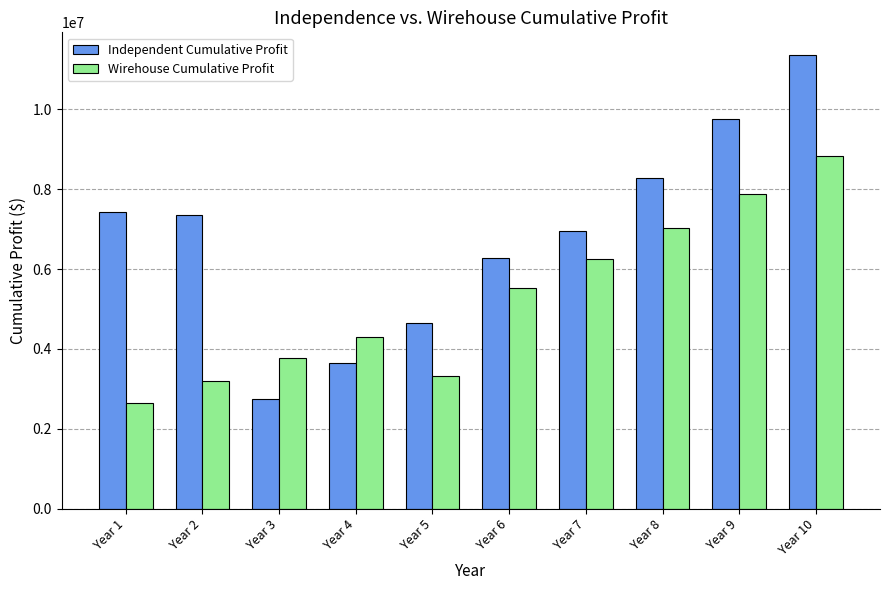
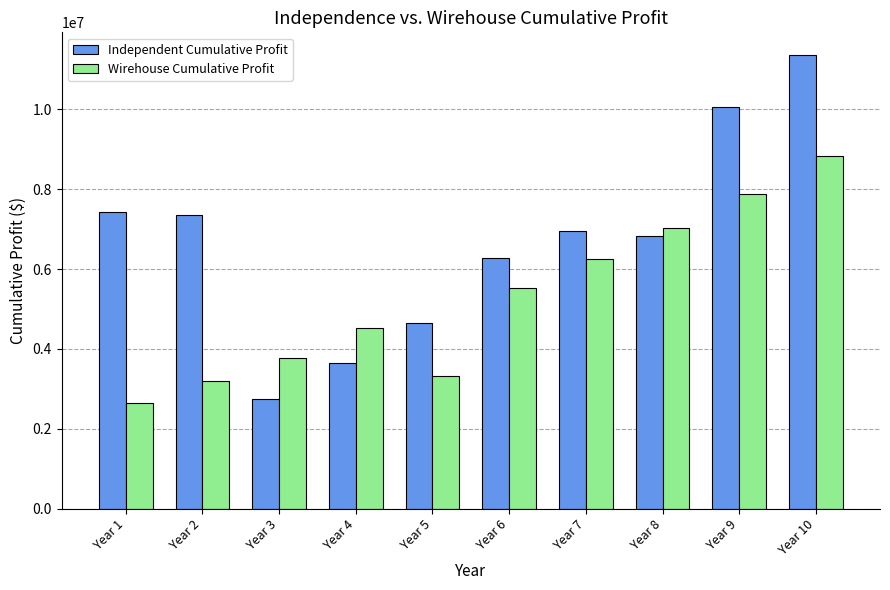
Wirehouse Cumulative Profit, Year 4: 4300000 -> 4500000
Independent Cumulative Profit, Year 8: 8300000 -> 6800000
Independent Cumulative Profit, Year 9: 9800000 -> 10100000
